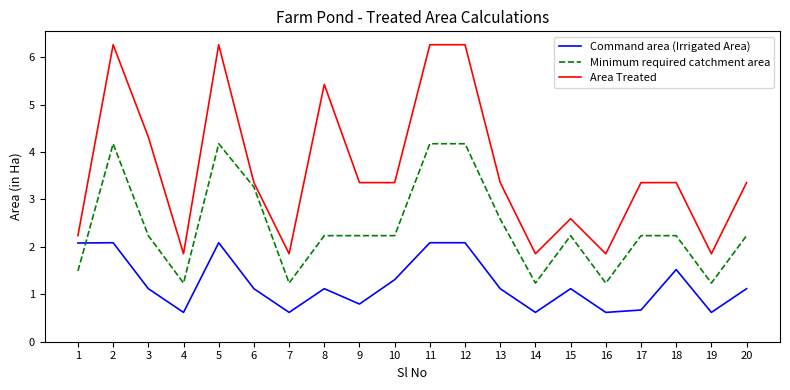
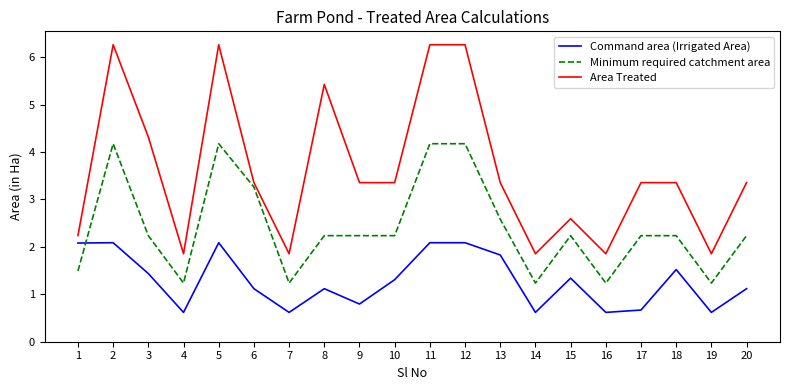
Command area (Irrigated Area), 3: 1.1 -> 1.4
Command area (Irrigated Area), 13: 1.1 -> 1.8
Command area (Irrigated Area), 15: 1.1 -> 1.3
